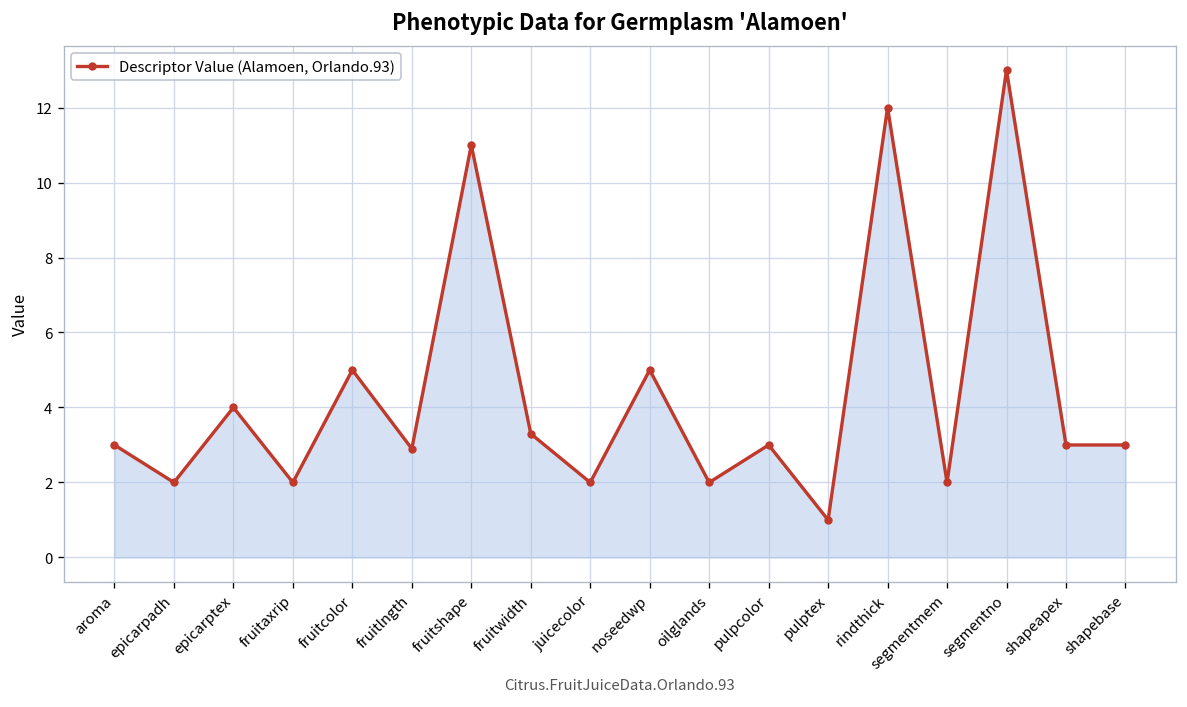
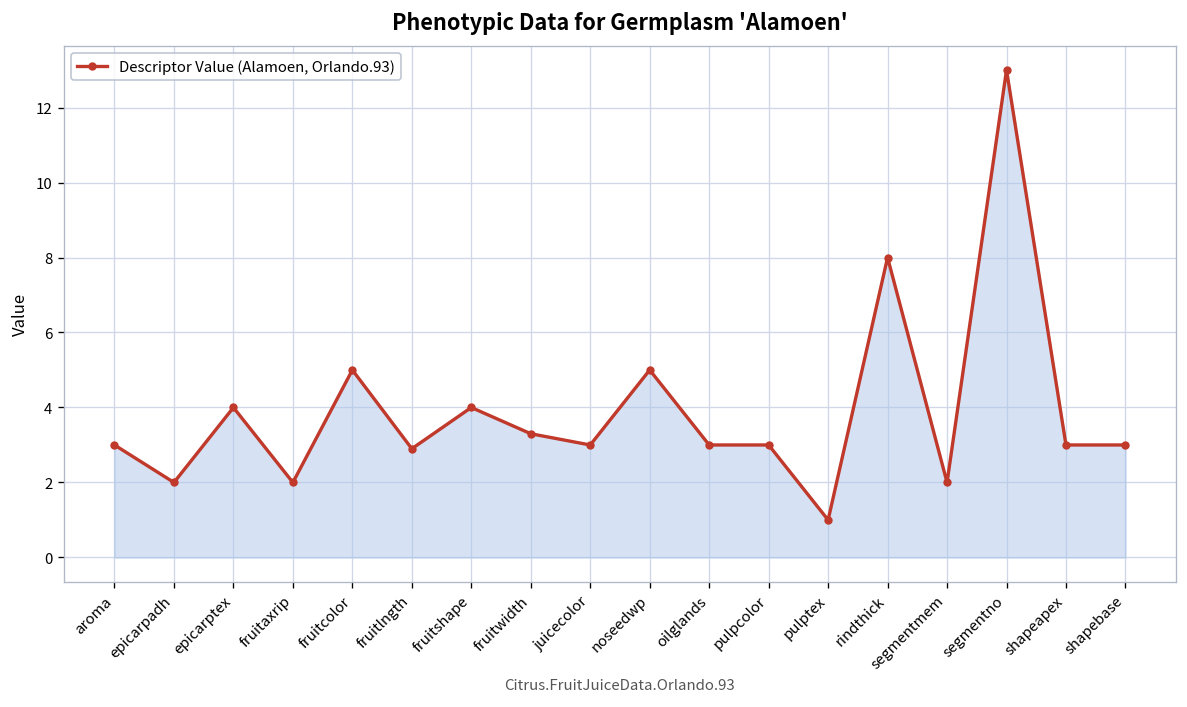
fruitshape: 11 -> 4
juicecolor: 2 -> 3
oilglands: 2 -> 3
rindthick: 12 -> 8
